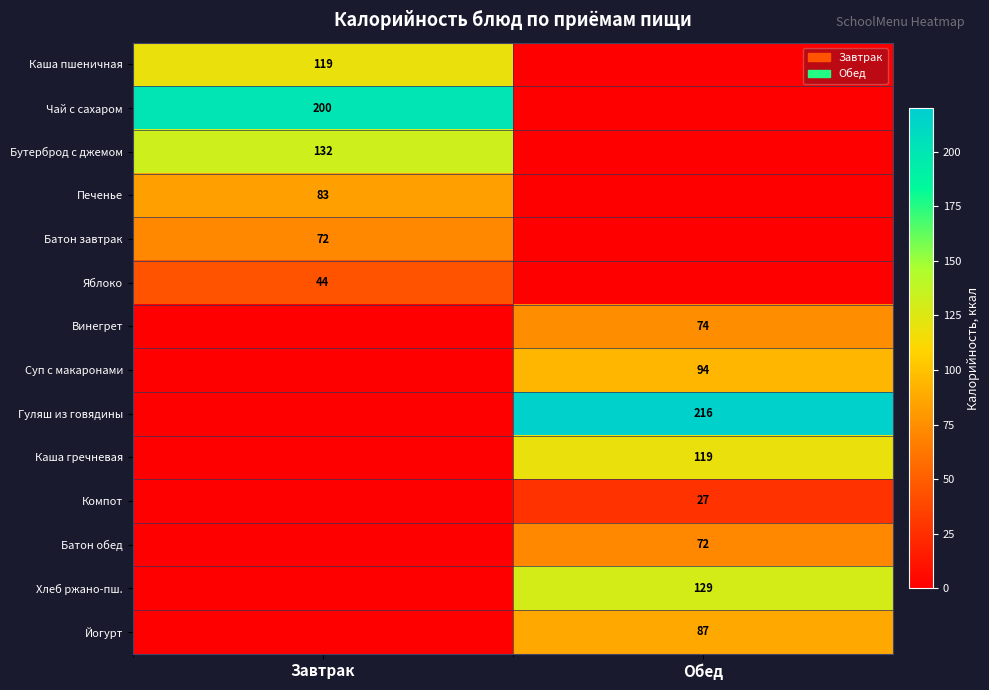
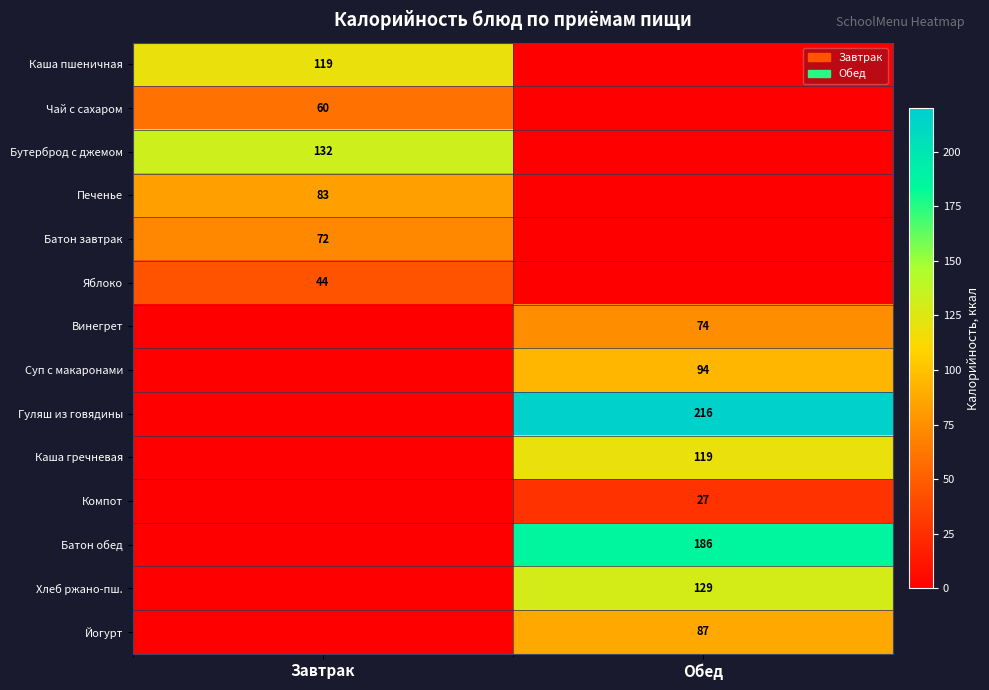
Чай с сахаром, Завтрак: 200 -> 60
Батон обед, Обед: 72 -> 186
